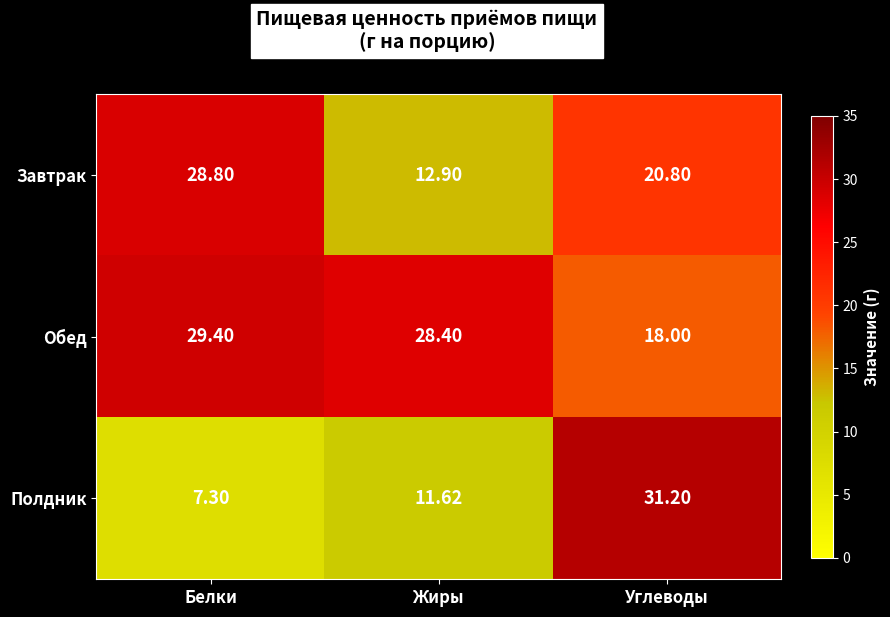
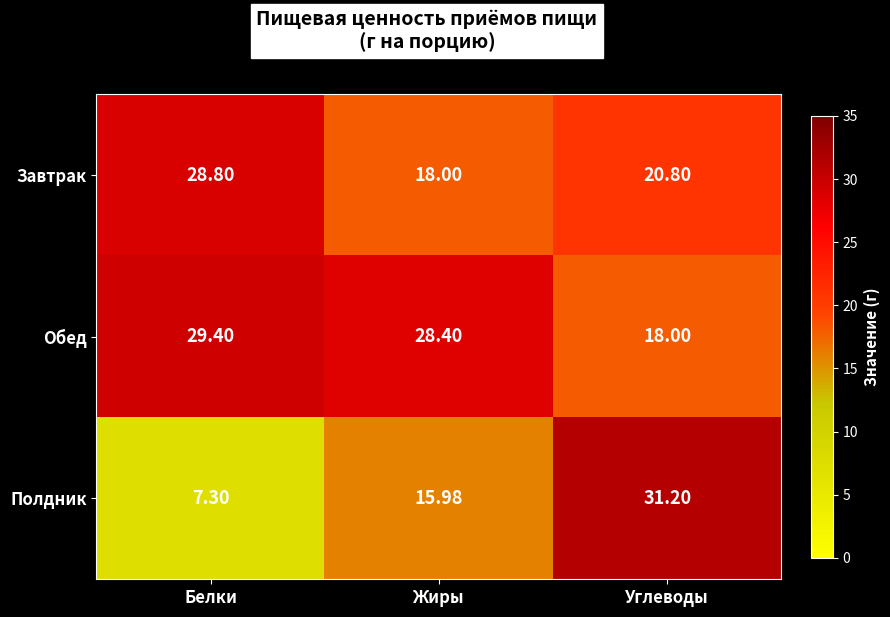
Завтрак, Жиры: 12.90 -> 18.00
Полдник, Жиры: 11.62 -> 15.98
